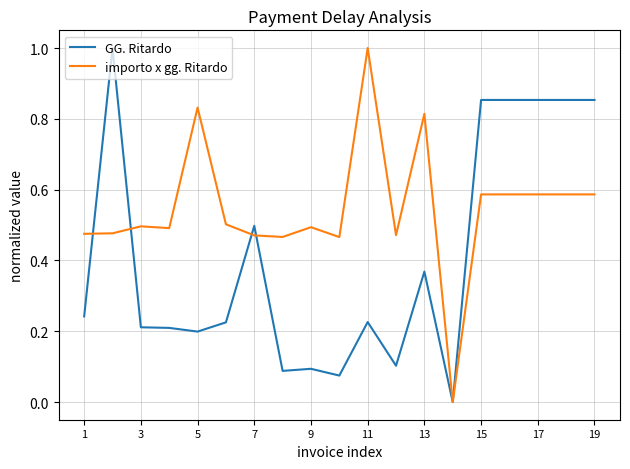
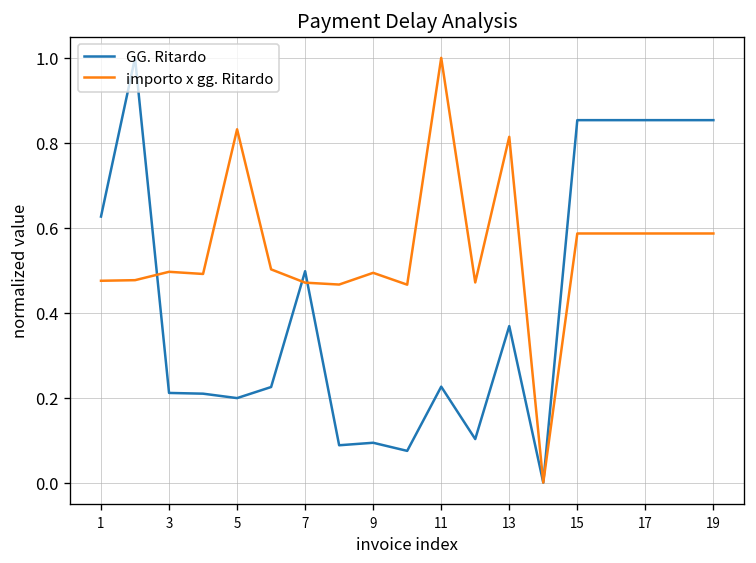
GG. Ritardo, 1: 0.24 -> 0.63
